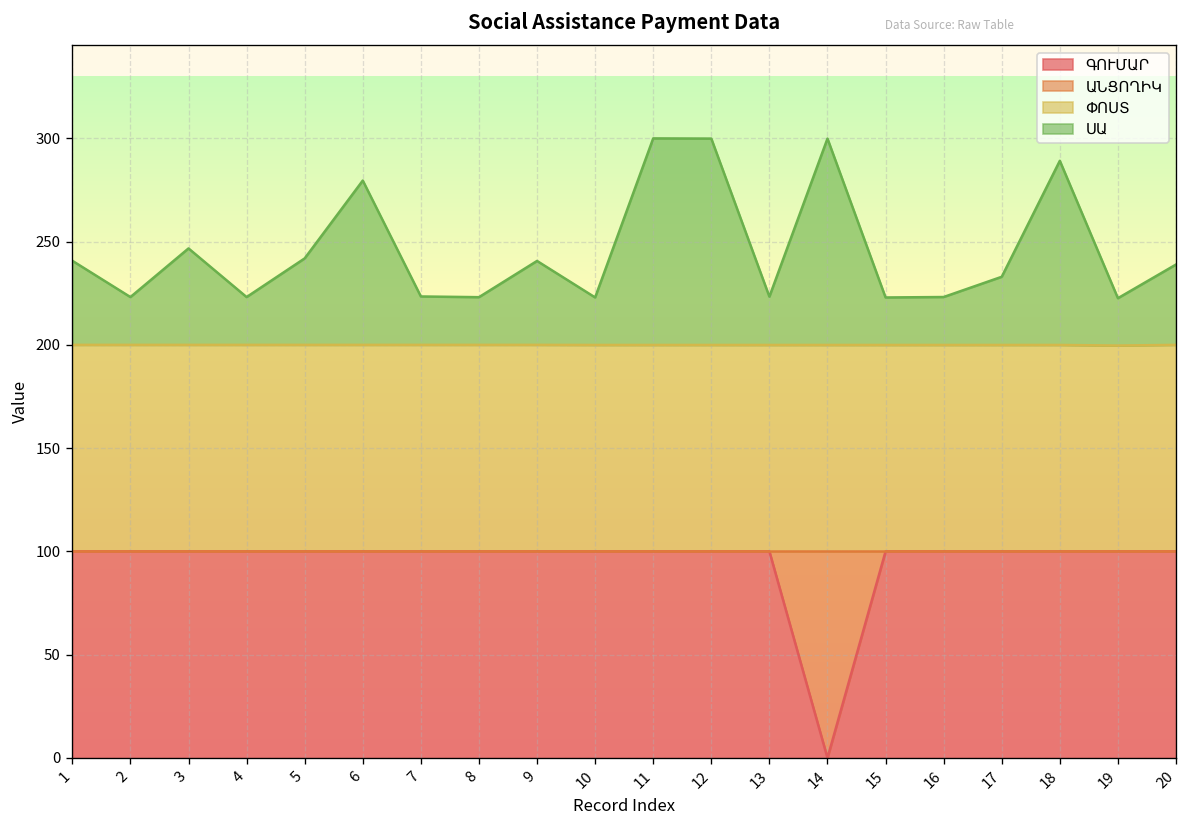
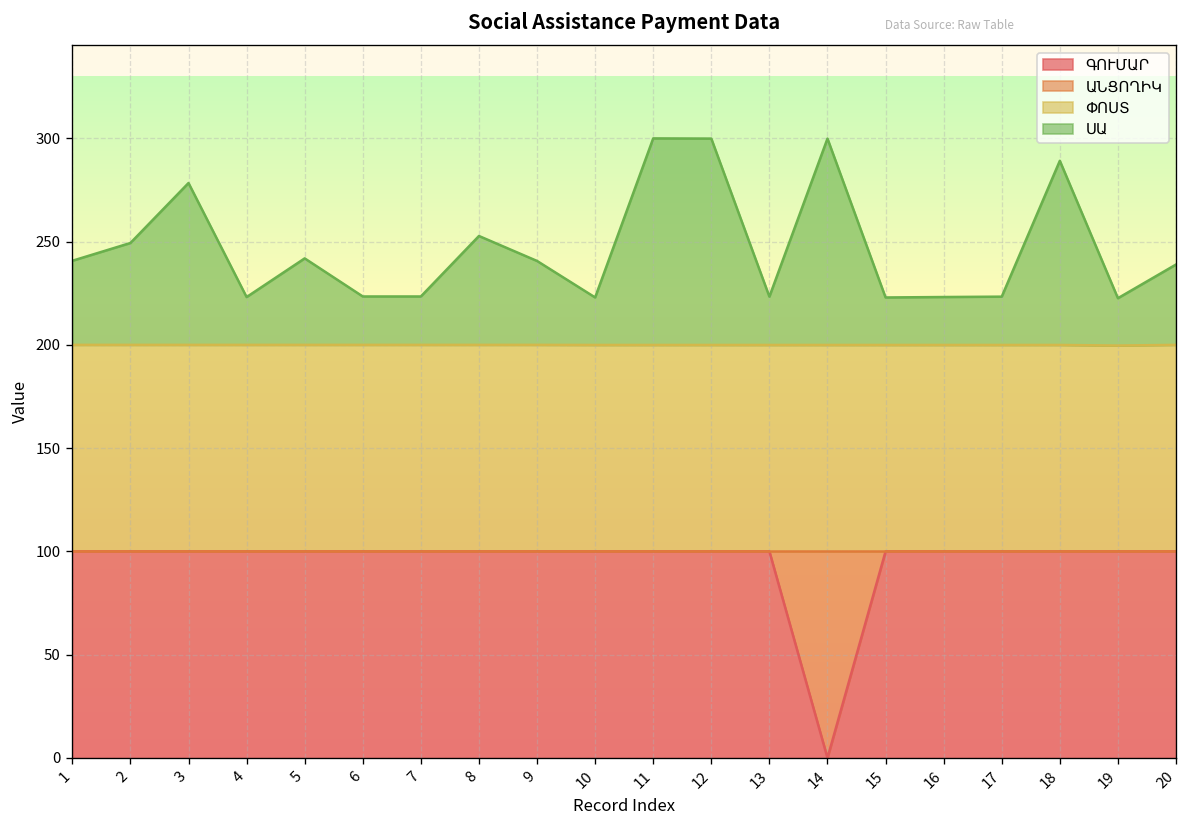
ՍԱ, 2: 23 -> 49
ՍԱ, 3: 47 -> 78
ՍԱ, 6: 80 -> 23
ՍԱ, 8: 23 -> 53
ՍԱ, 17: 33 -> 23
